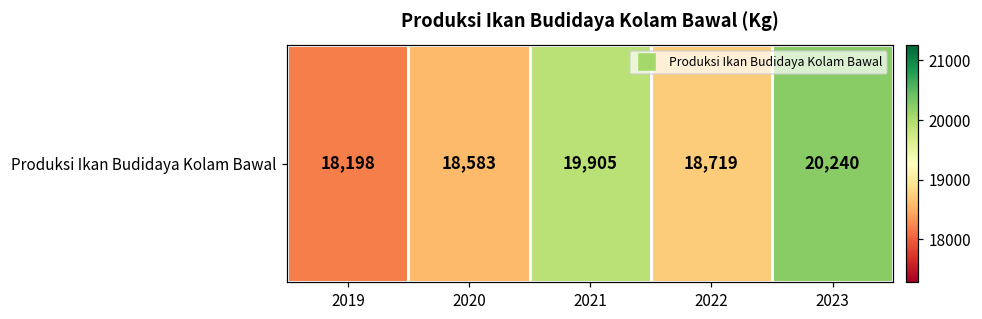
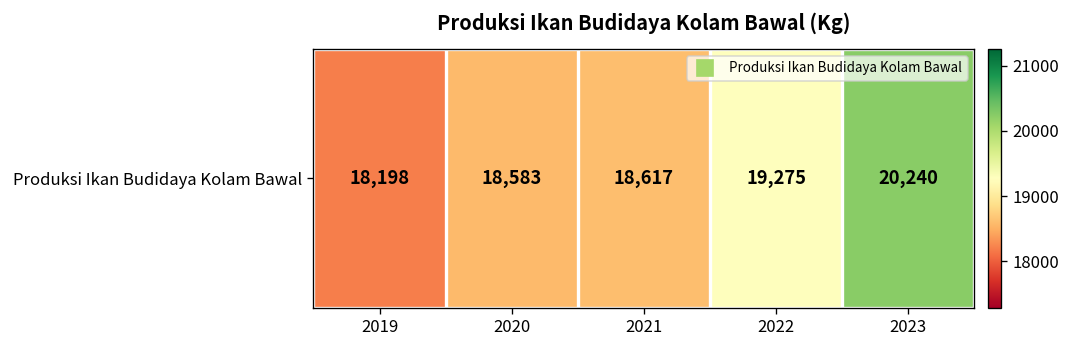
Produksi Ikan Budidaya Kolam Bawal, 2021: 19,905 -> 18,617
Produksi Ikan Budidaya Kolam Bawal, 2022: 18,719 -> 19,275
